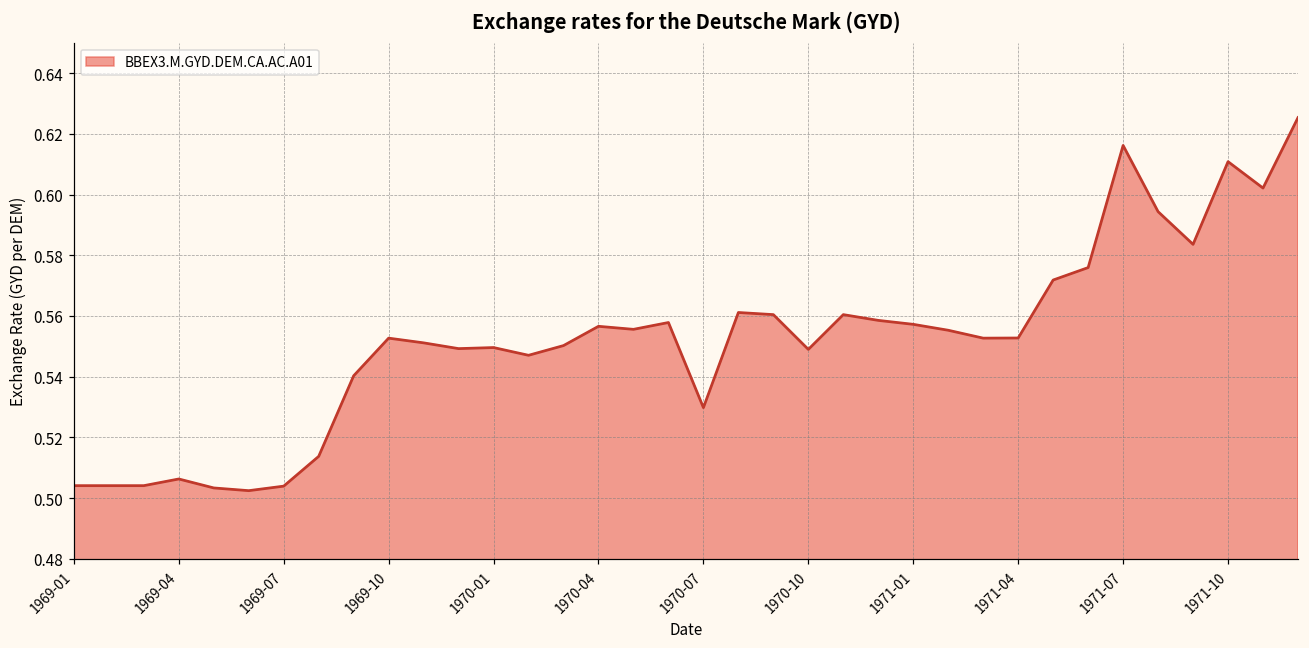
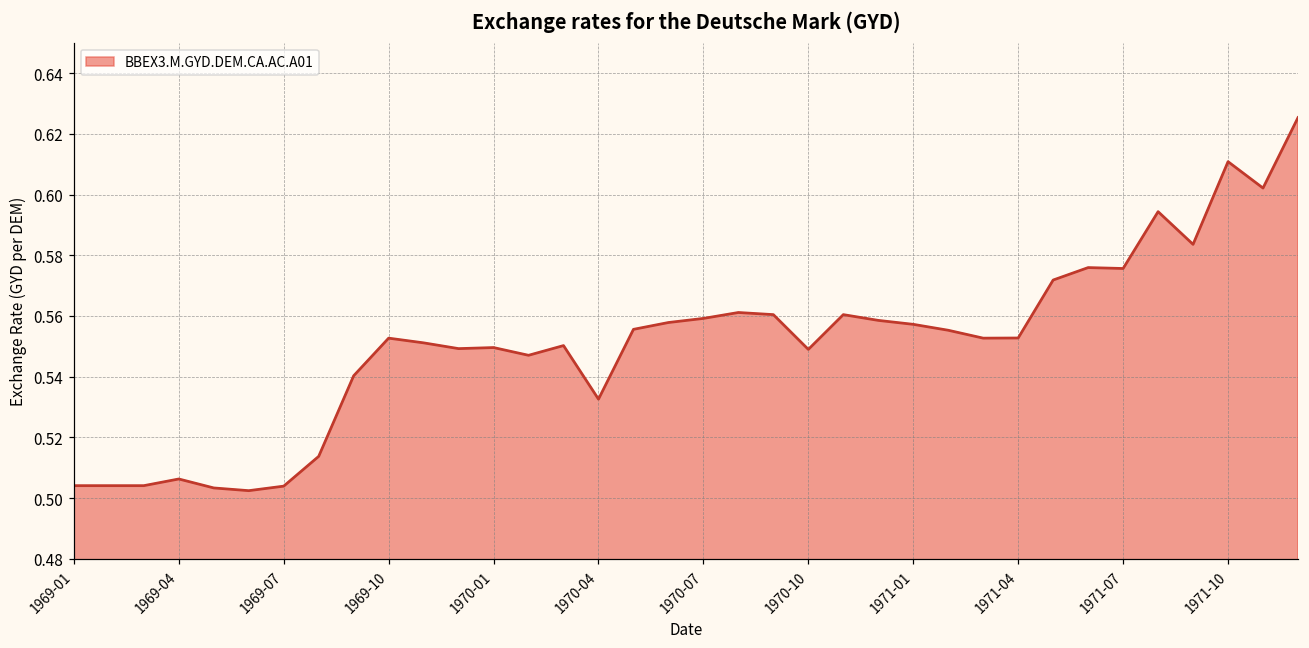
1970-04: 0.557 -> 0.533
1970-07: 0.530 -> 0.559
1971-07: 0.616 -> 0.576
